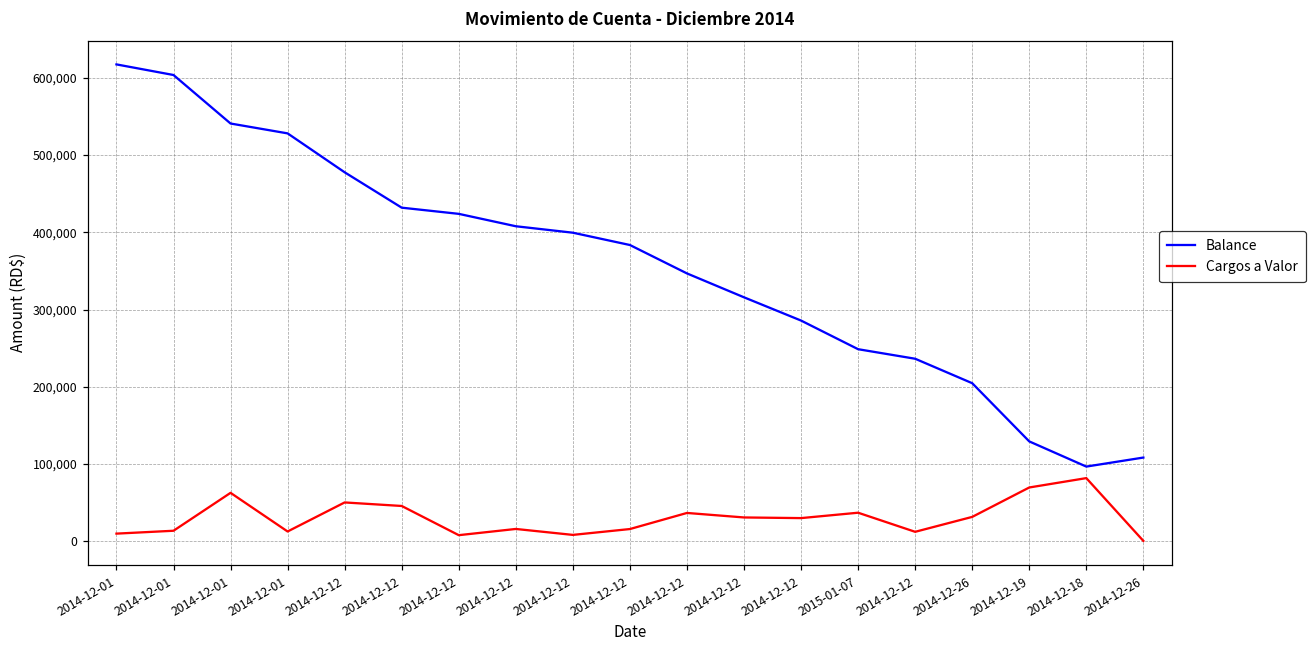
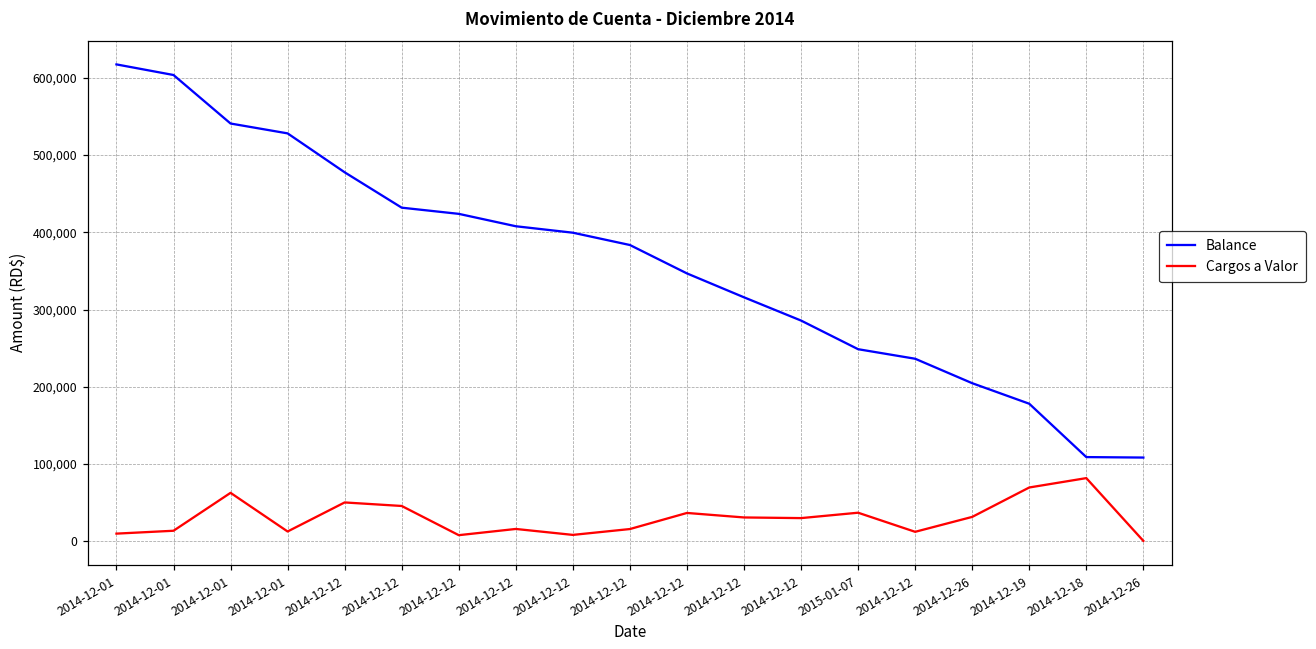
Balance, 2014-12-19: 130,000 -> 180,000
Balance, 2014-12-18: 100,000 -> 110,000
